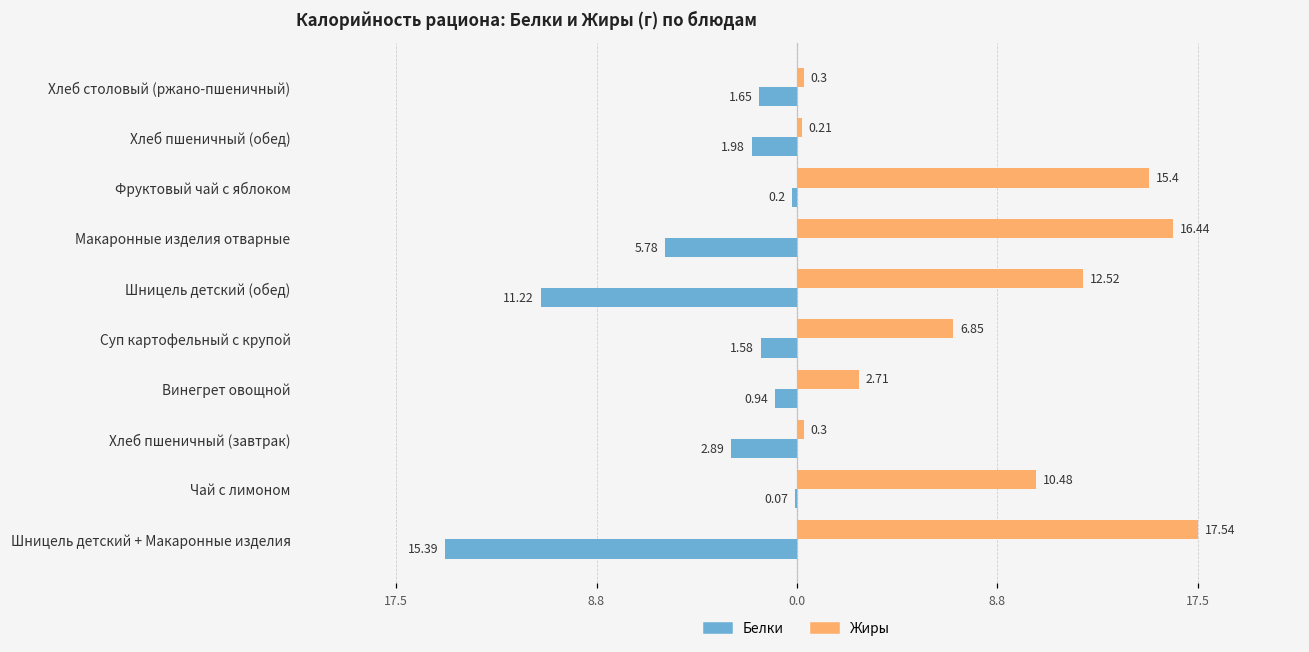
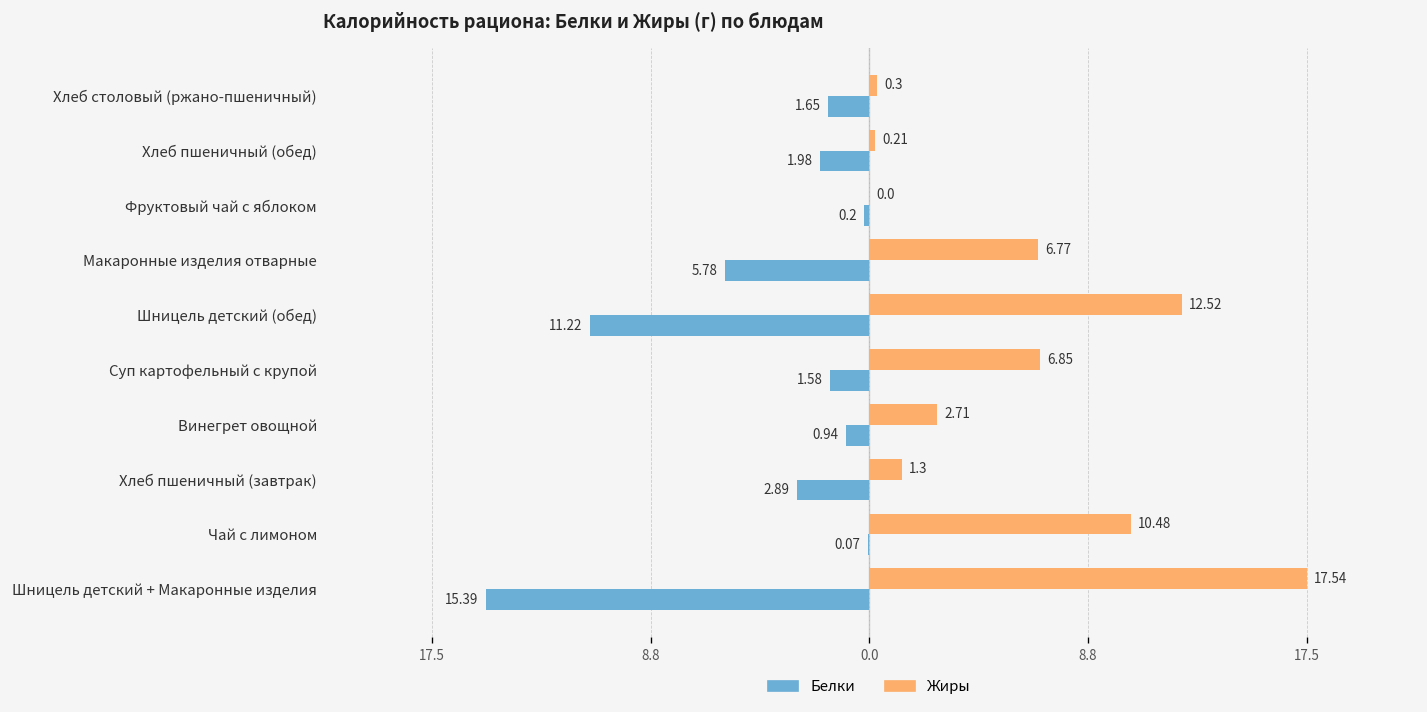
Жиры, Фруктовый чай с яблоком: 15.4 -> 0.0
Жиры, Макаронные изделия отварные: 16.44 -> 6.77
Жиры, Хлеб пшеничный (завтрак): 0.3 -> 1.3
